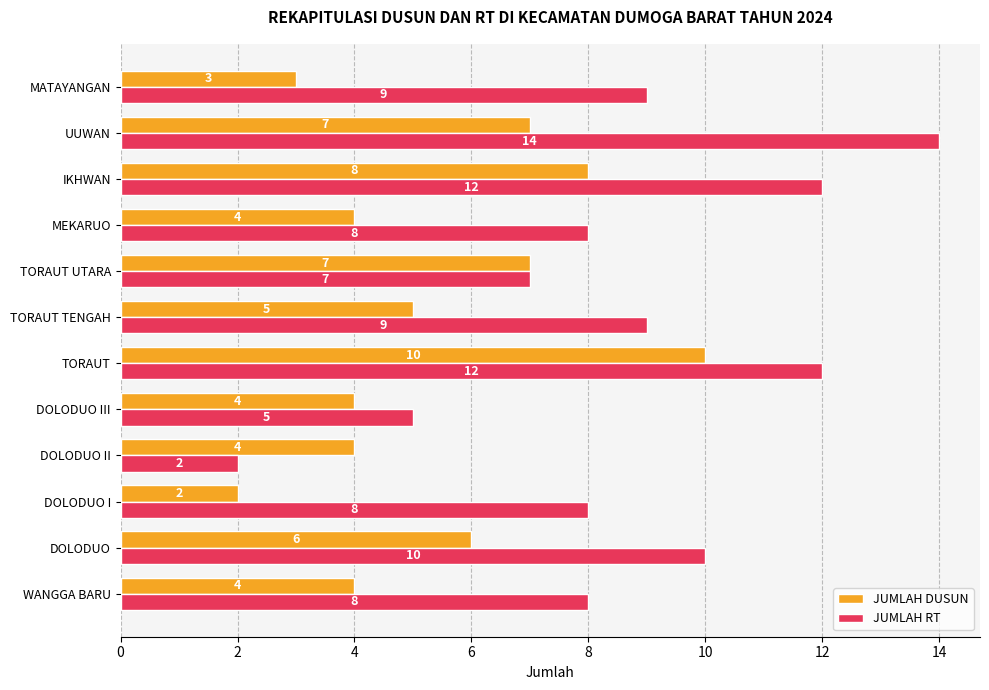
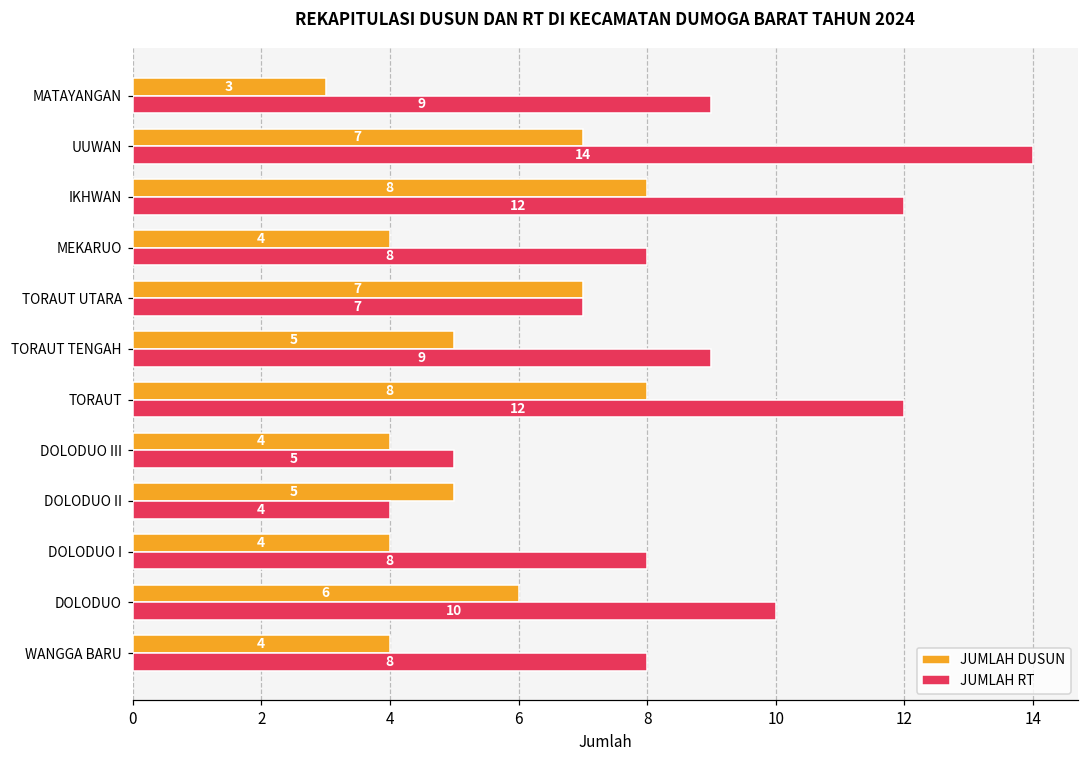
JUMLAH DUSUN, TORAUT: 10 -> 8
JUMLAH DUSUN, DOLODUO II: 4 -> 5
JUMLAH RT, DOLODUO II: 2 -> 4
JUMLAH DUSUN, DOLODUO I: 2 -> 4
